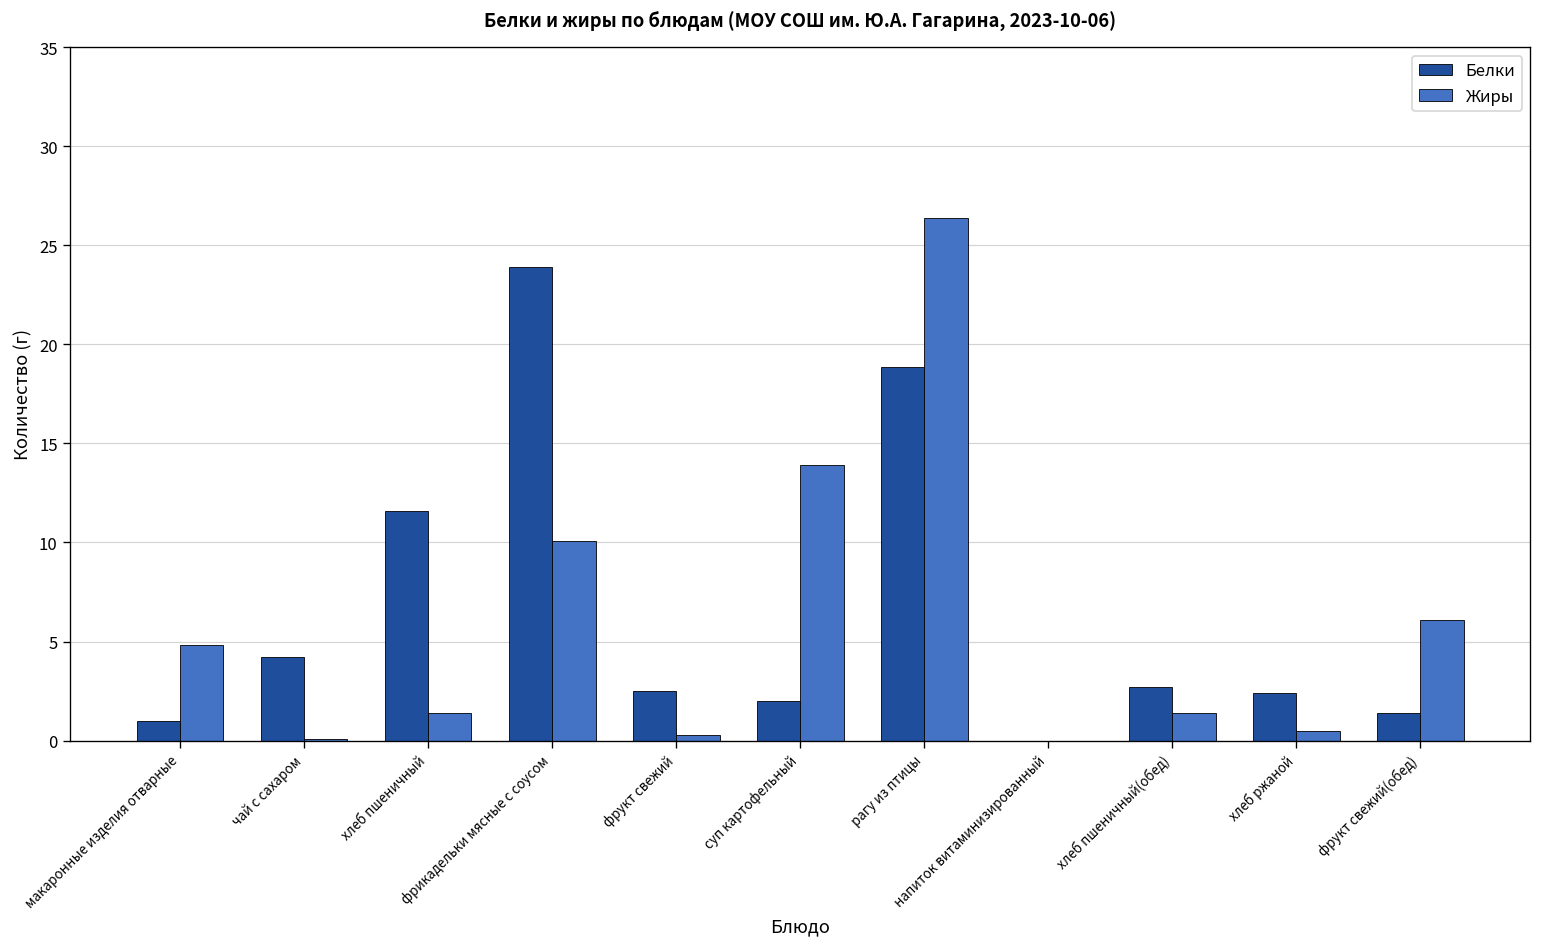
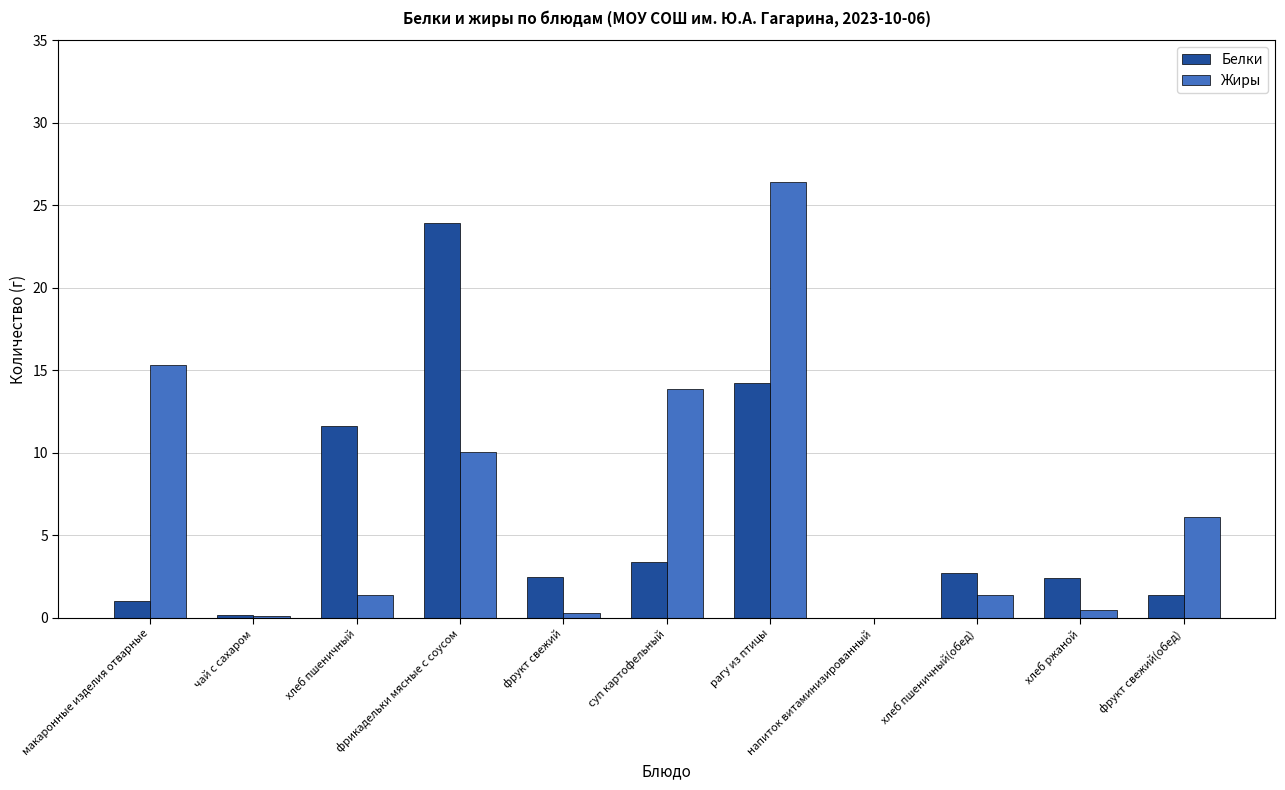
Жиры, макаронные изделия отварные: 4.8 -> 15.3
Белки, чай с сахаром: 4.2 -> 0.2
Белки, суп картофельный: 2.0 -> 3.4
Белки, рагу из птицы: 18.9 -> 14.2
